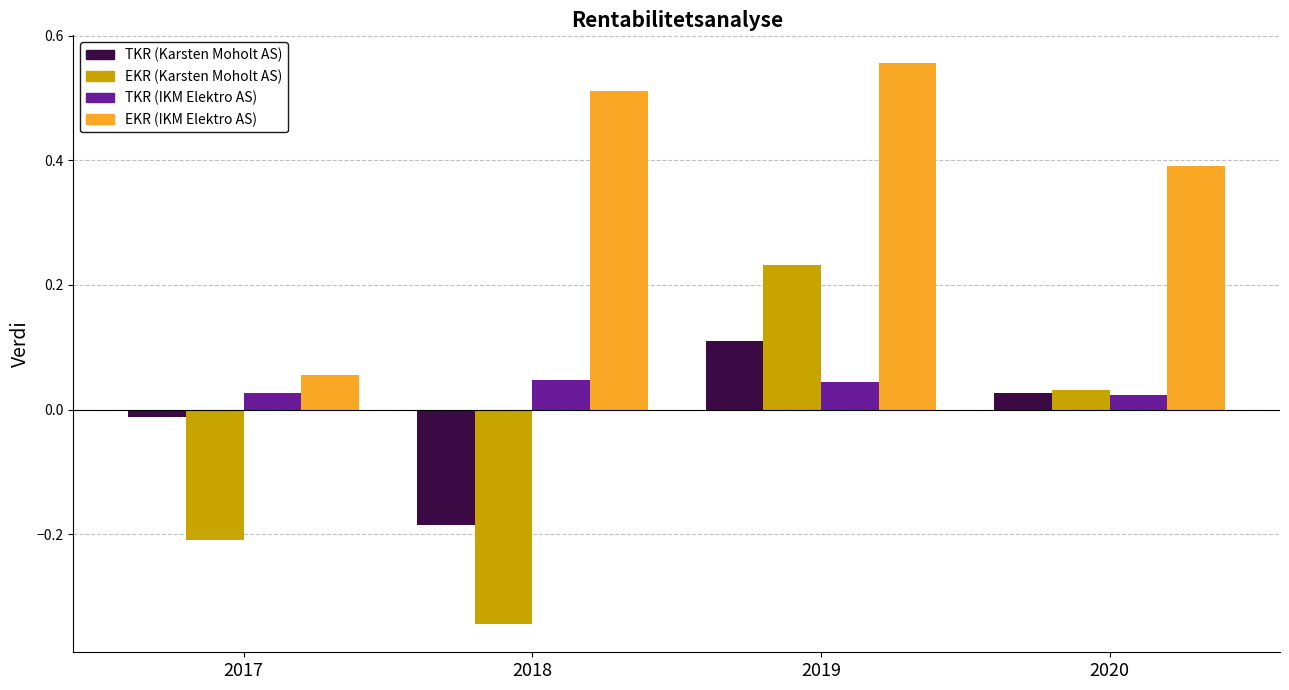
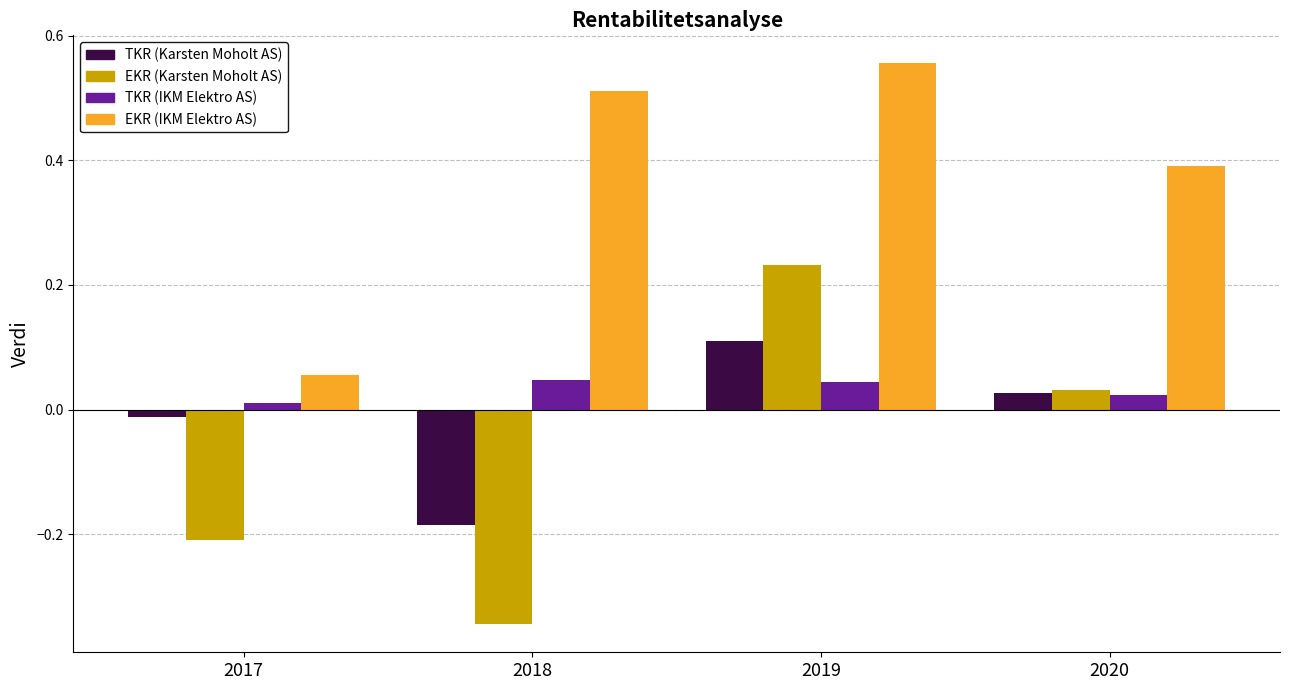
TKR (IKM Elektro AS), 2017: 0.03 -> 0.01
